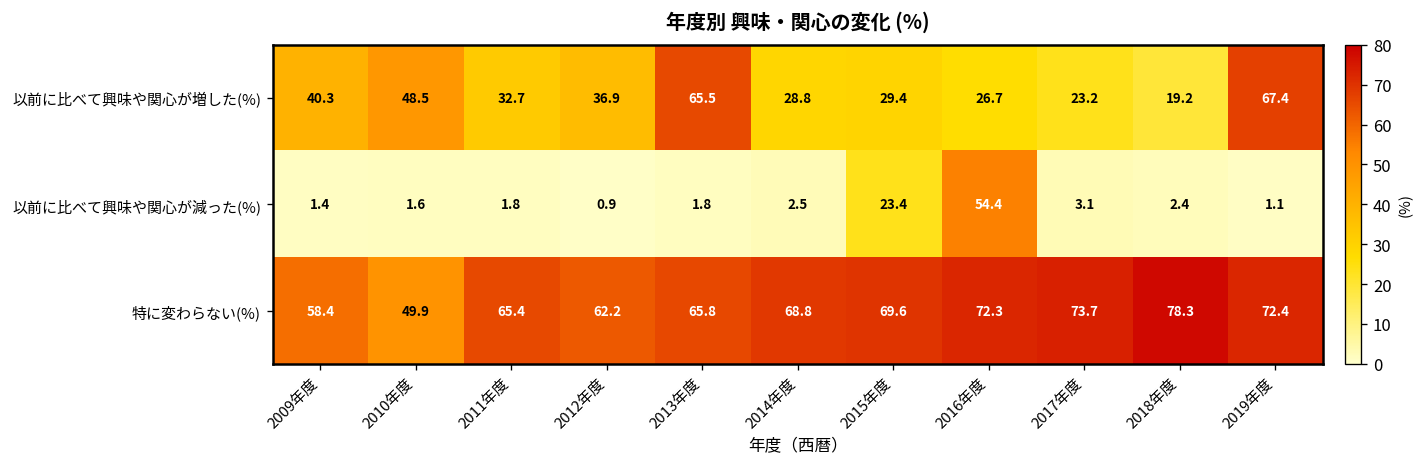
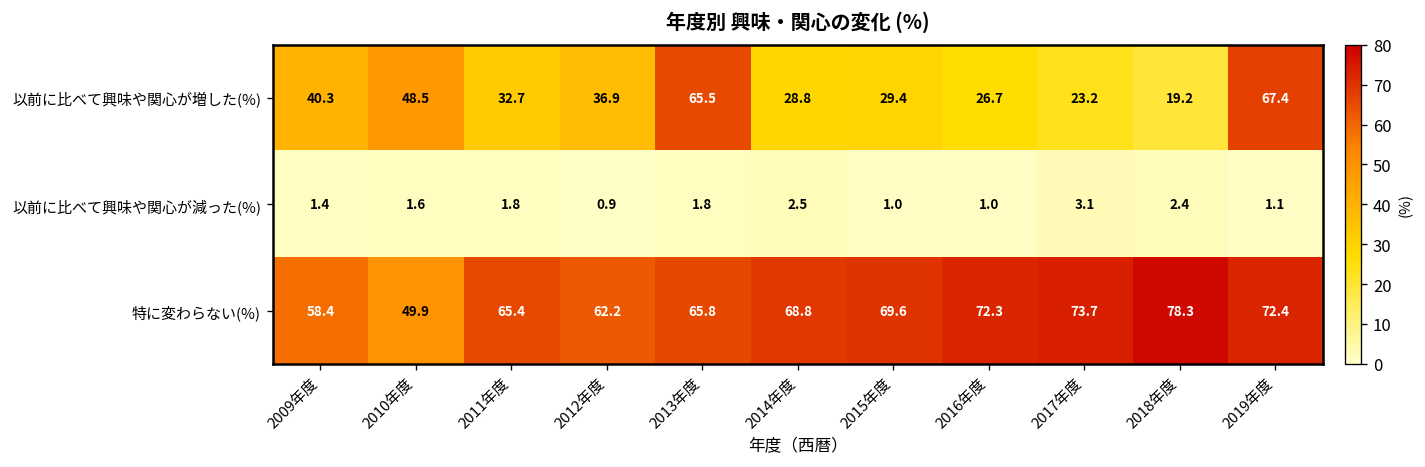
以前に比べて興味や関心が減った(%), 2015年度: 23.4 -> 1.0
以前に比べて興味や関心が減った(%), 2016年度: 54.4 -> 1.0
